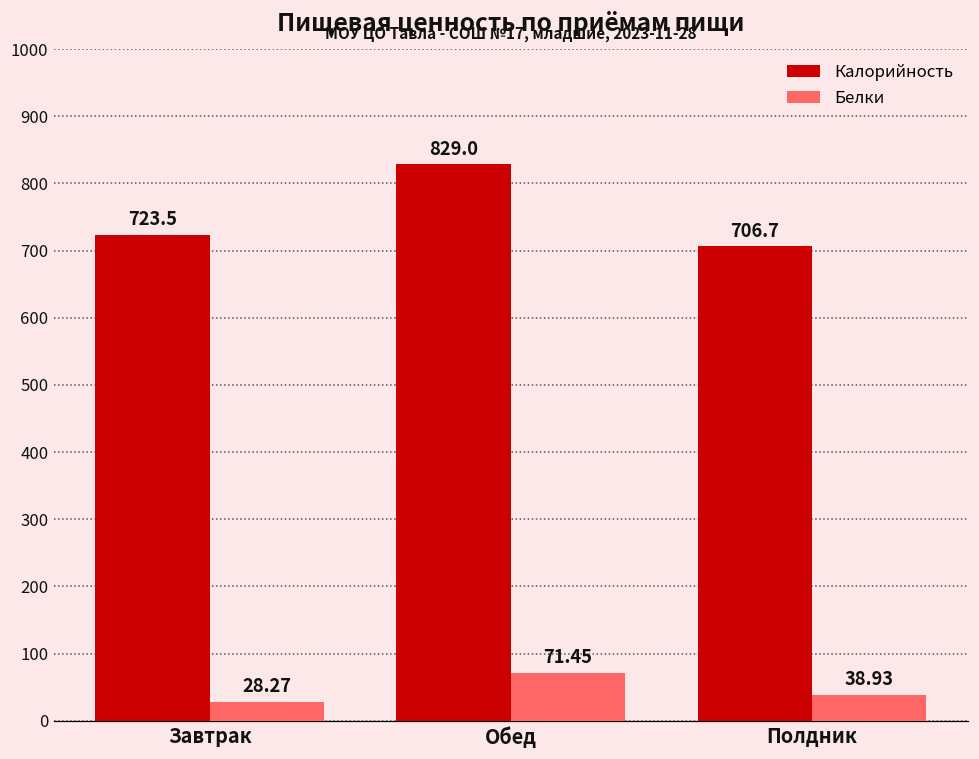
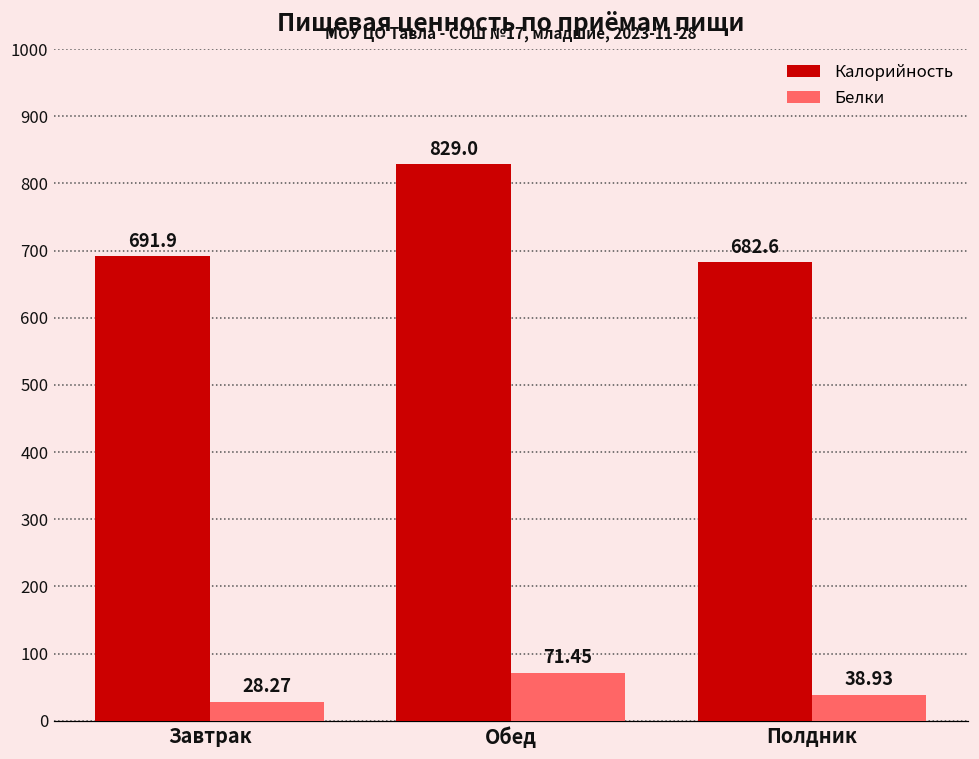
Калорийность, Завтрак: 723.5 -> 691.9
Калорийность, Полдник: 706.7 -> 682.6
